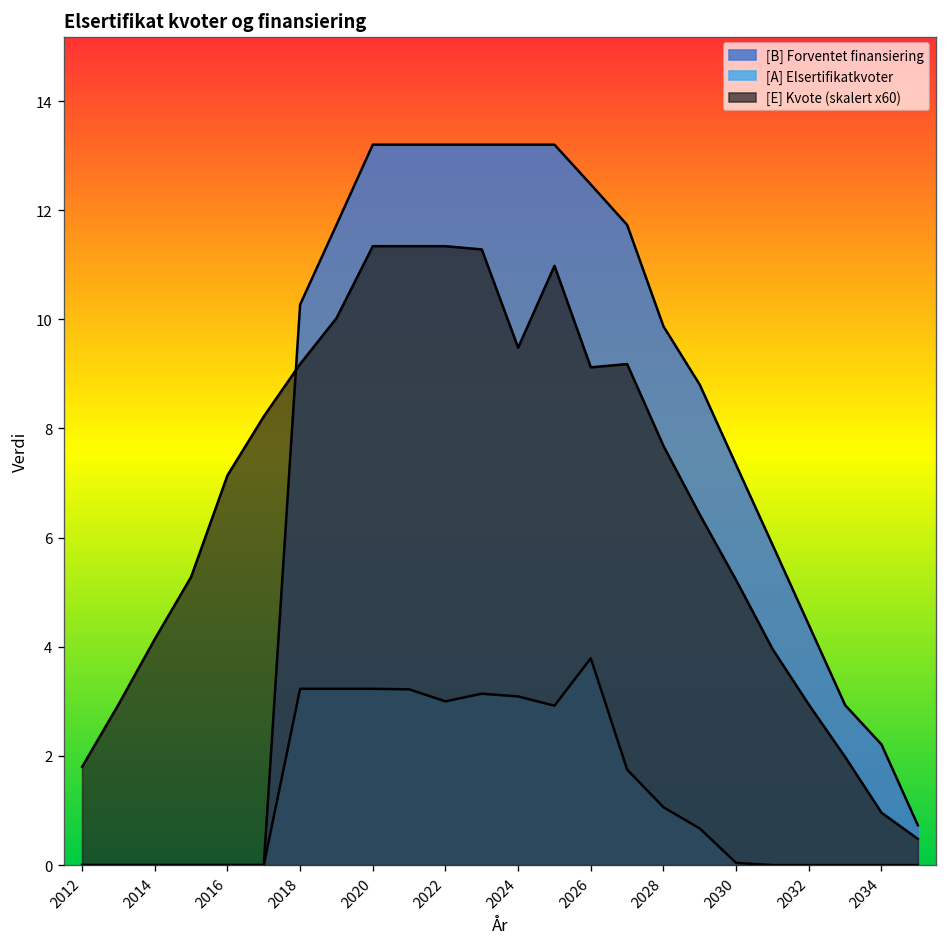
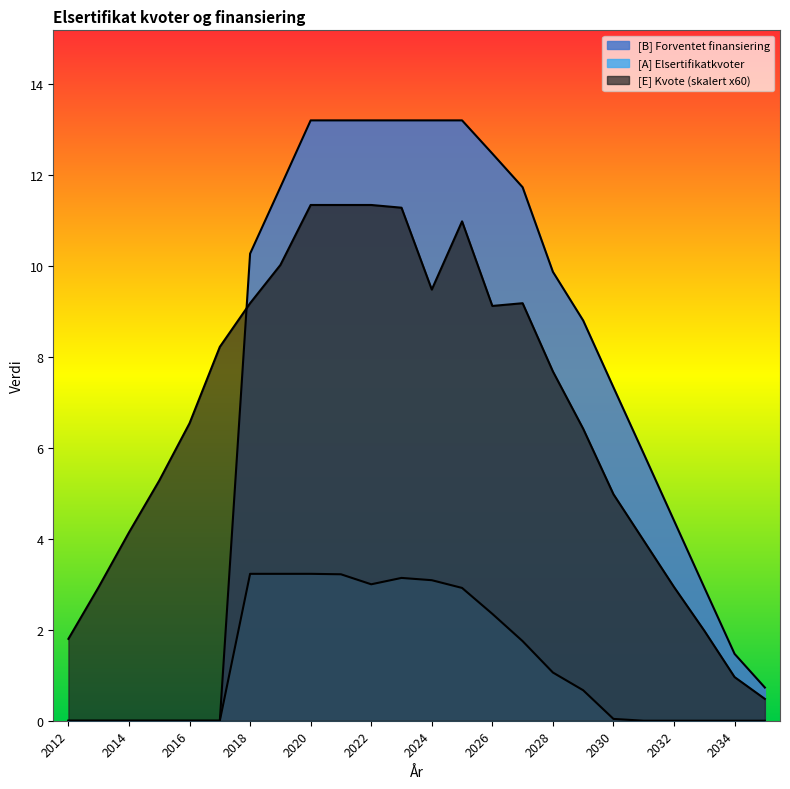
[E] Kvote (skalert x60), 2016: 7.1 -> 6.5
[A] Elsertifikatkvoter, 2026: 3.8 -> 2.4
[E] Kvote (skalert x60), 2030: 5.2 -> 5.0
[B] Forventet finansiering, 2034: 2.2 -> 1.5
